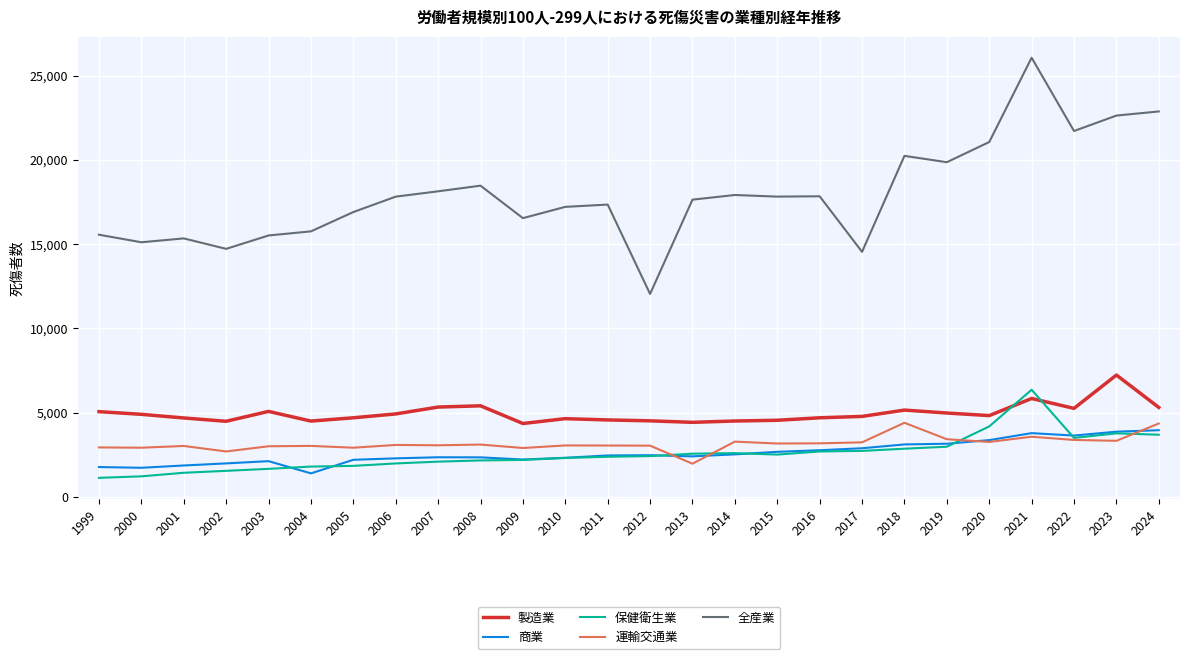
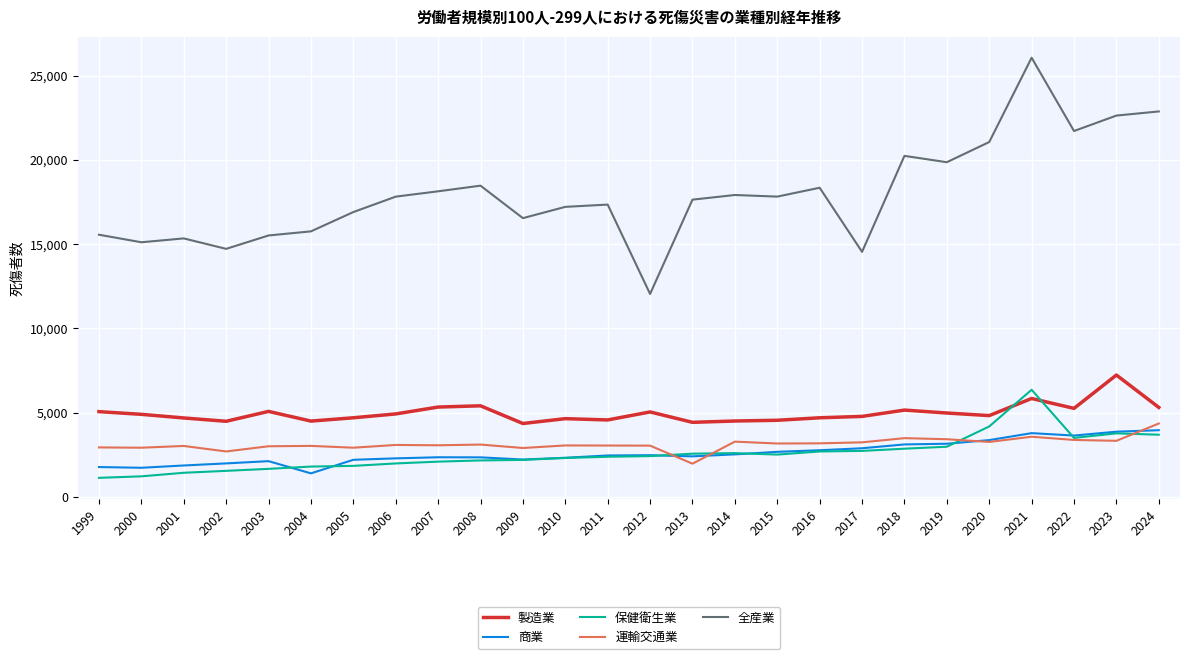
製造業, 2012: 4,500 -> 5,000
全産業, 2016: 17,800 -> 18,300
運輸交通業, 2018: 4,400 -> 3,500
